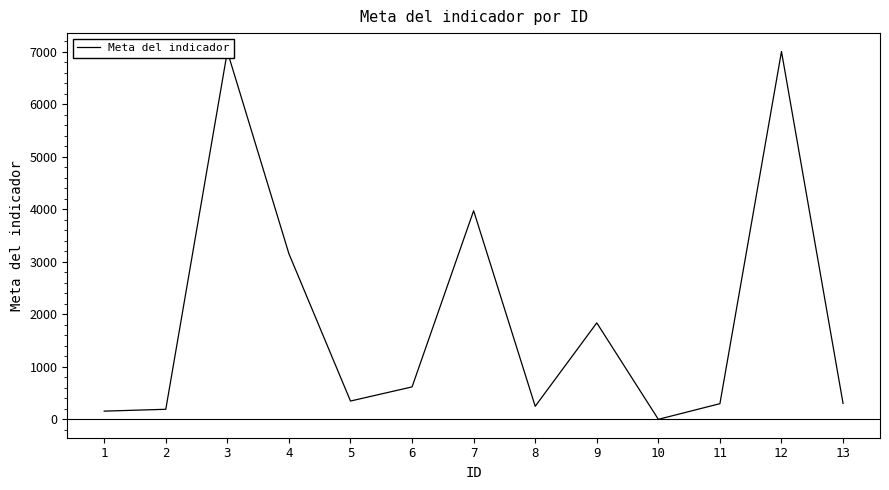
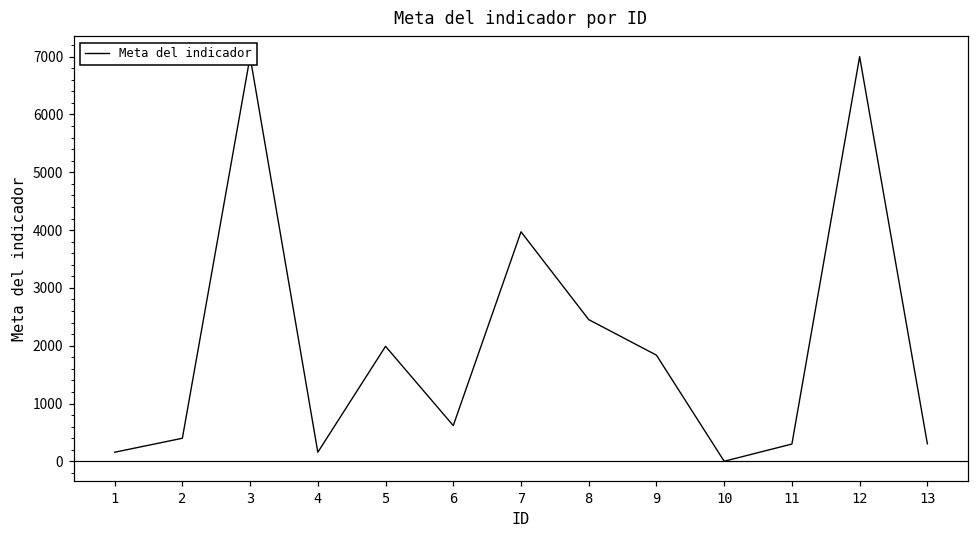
2: 200 -> 400
4: 3200 -> 200
5: 400 -> 2000
8: 300 -> 2500
